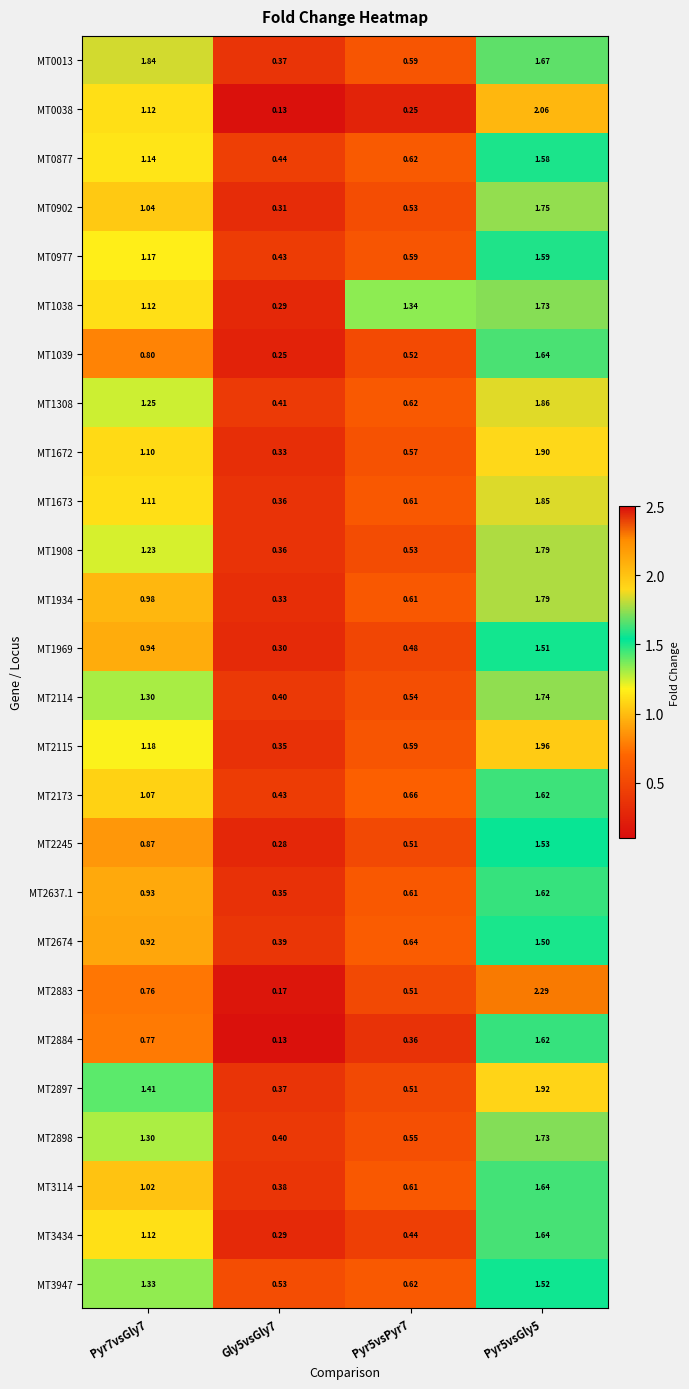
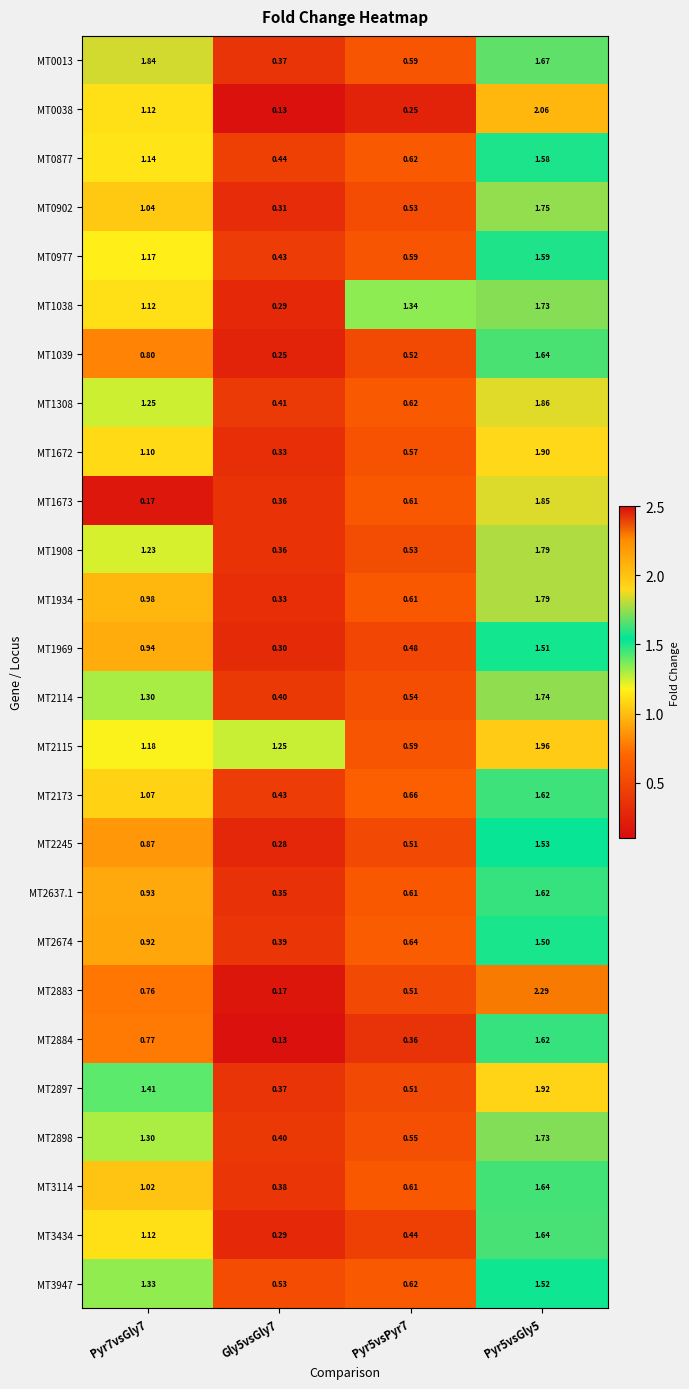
MT1673, Pyr7vsGly7: 1.11 -> 0.17
MT2115, Gly5vsGly7: 0.35 -> 1.25
